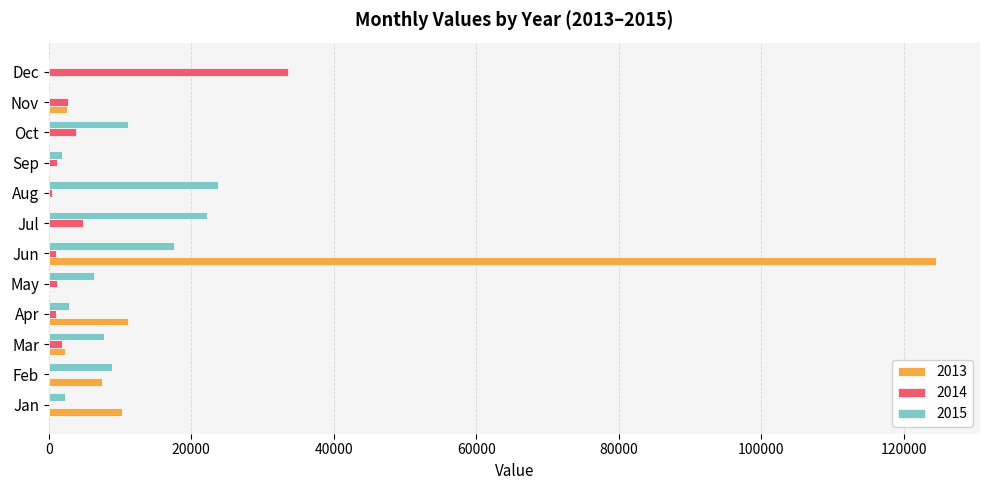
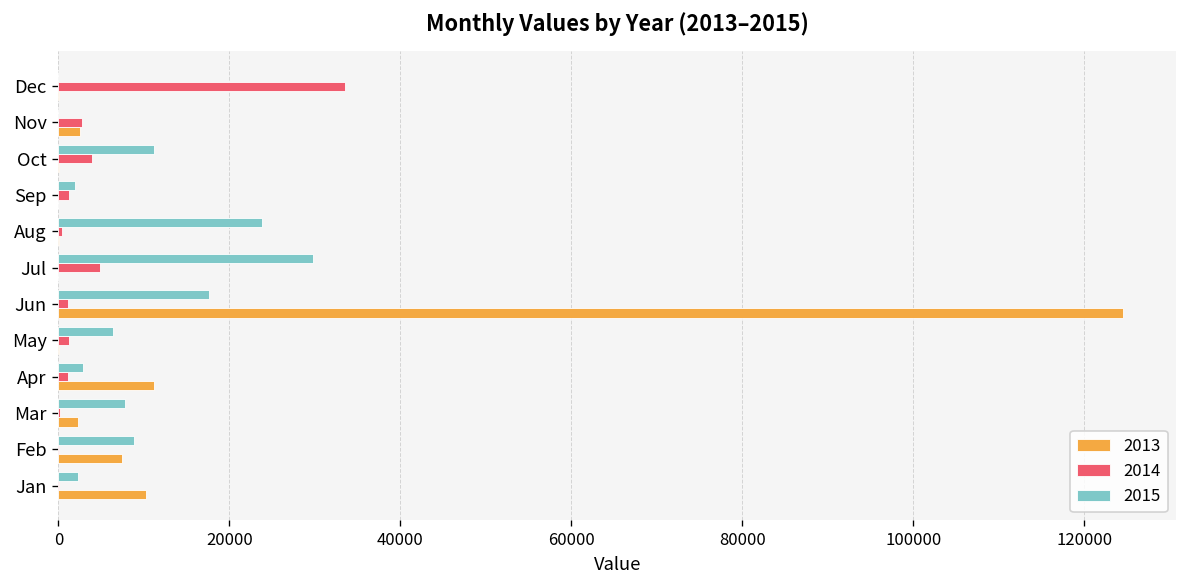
2015, Jul: 22000 -> 30000
2014, Mar: 2000 -> 0
